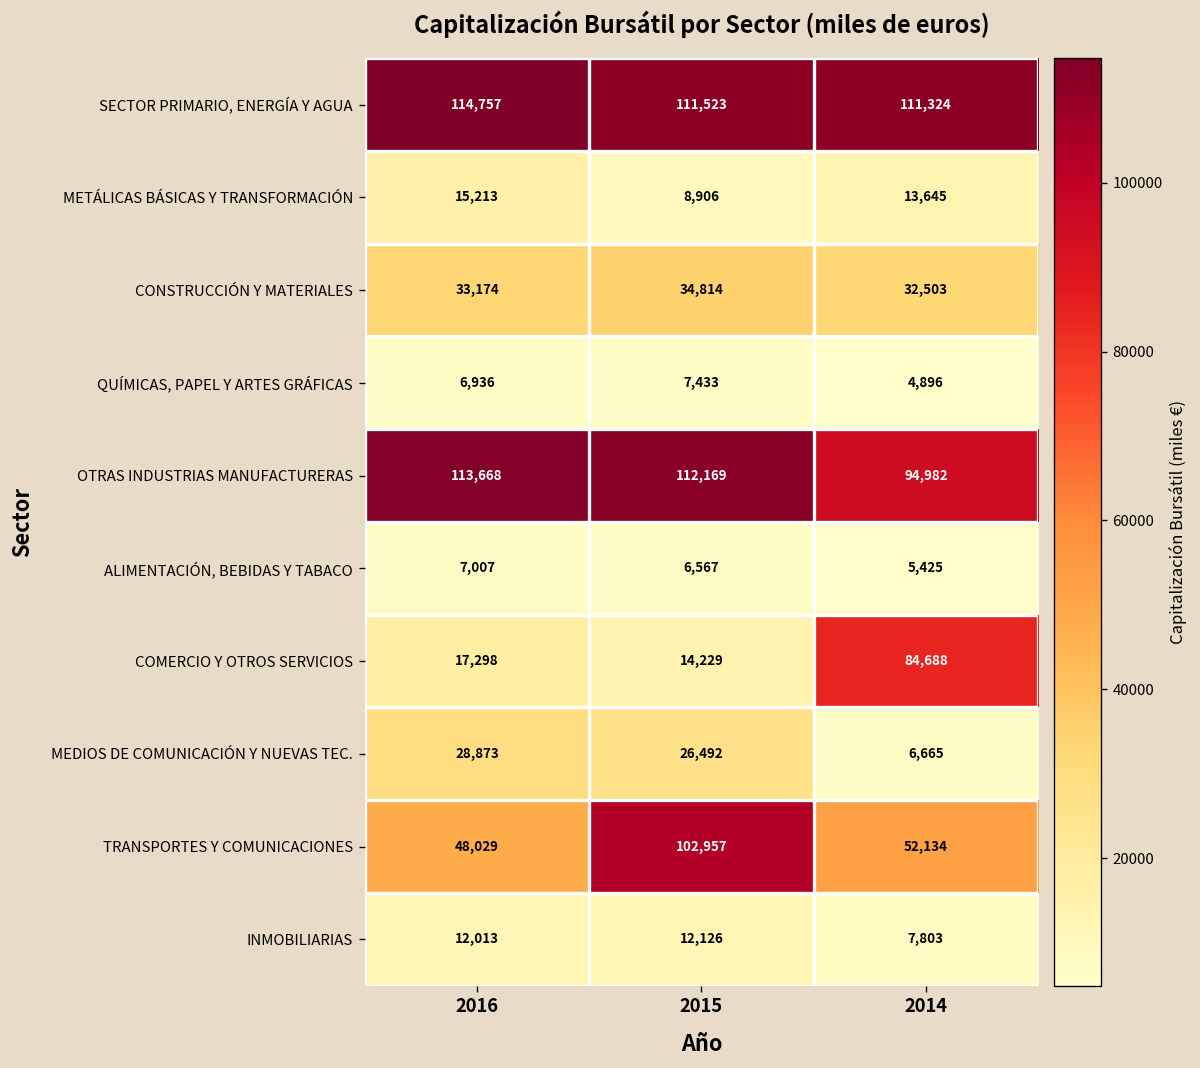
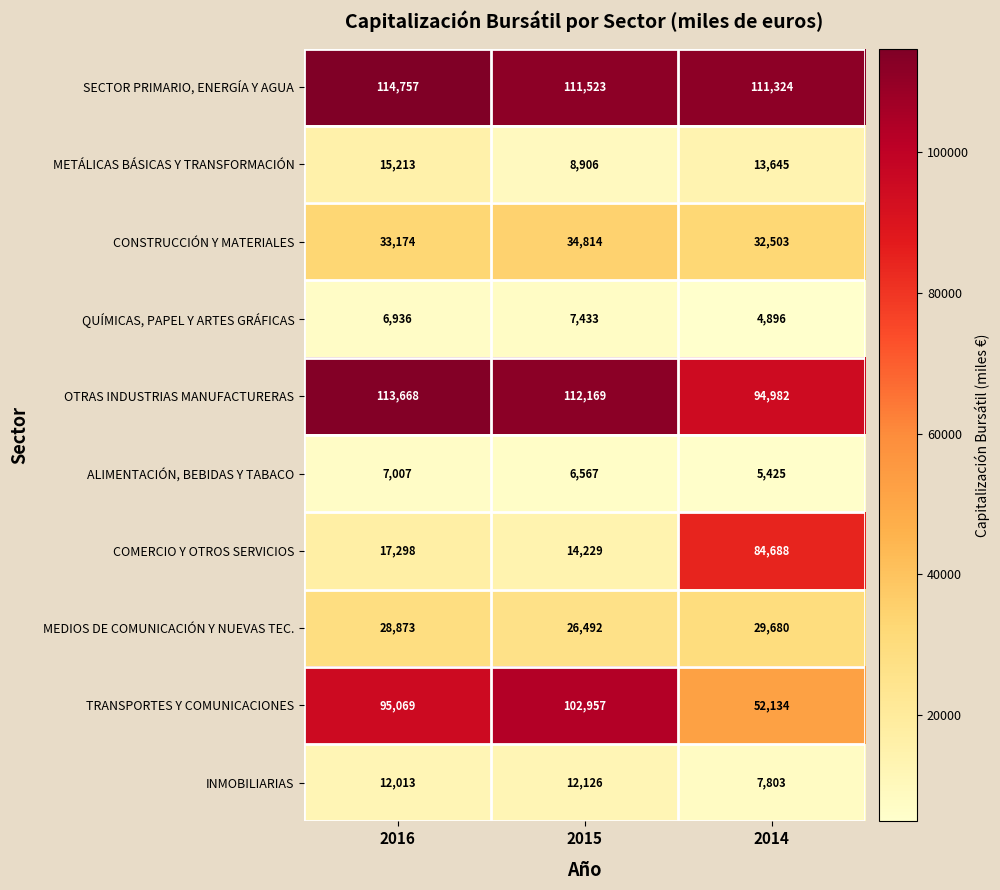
MEDIOS DE COMUNICACIÓN Y NUEVAS TEC., 2014: 6,665 -> 29,680
TRANSPORTES Y COMUNICACIONES, 2016: 48,029 -> 95,069
